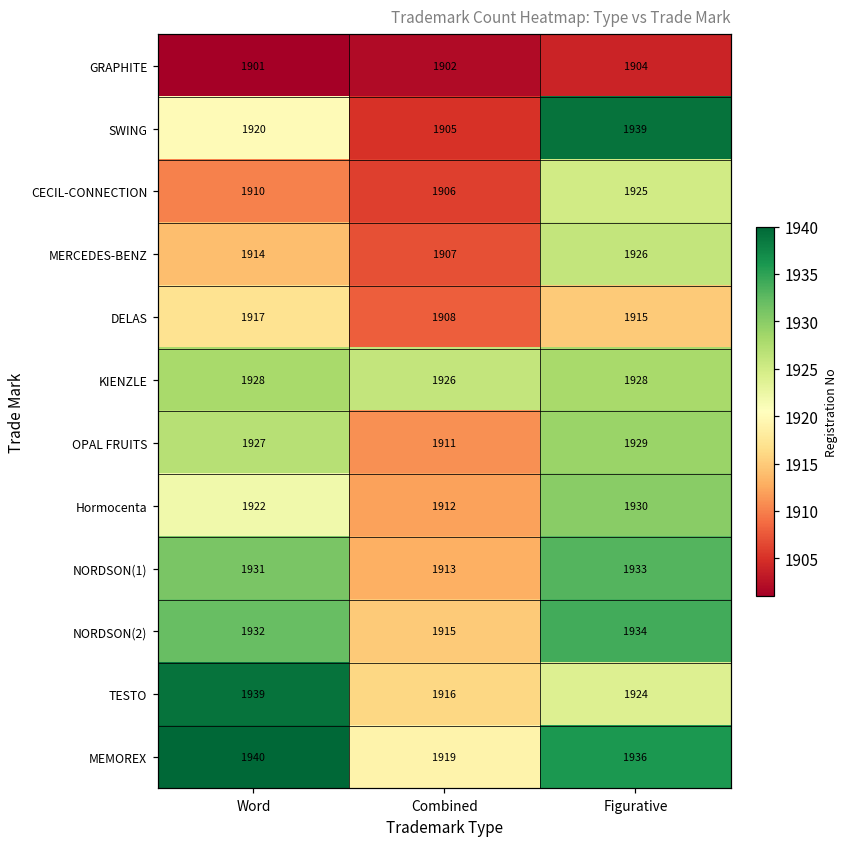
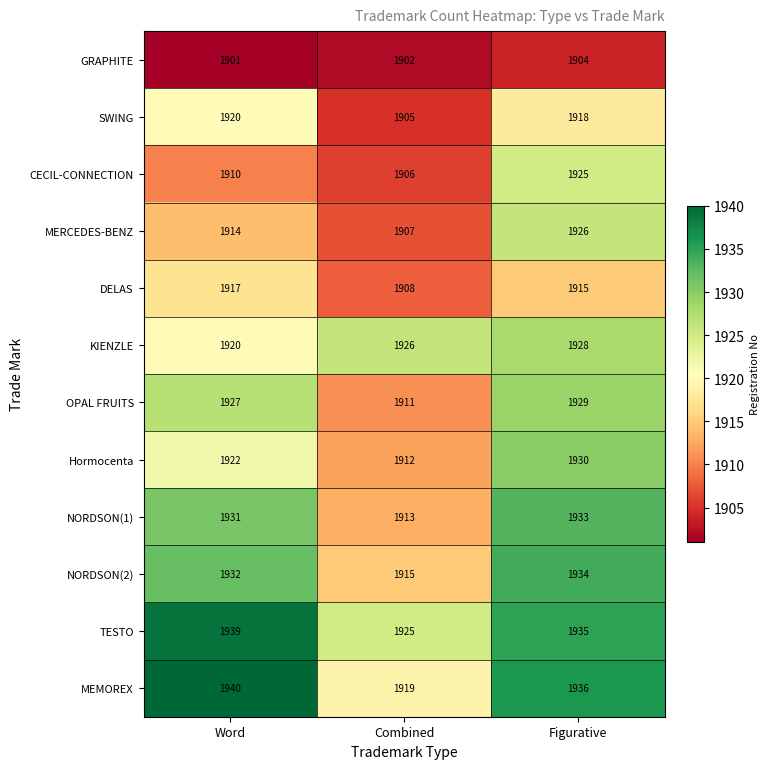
SWING, Figurative: 1939 -> 1918
KIENZLE, Word: 1928 -> 1920
TESTO, Combined: 1916 -> 1925
TESTO, Figurative: 1924 -> 1935
